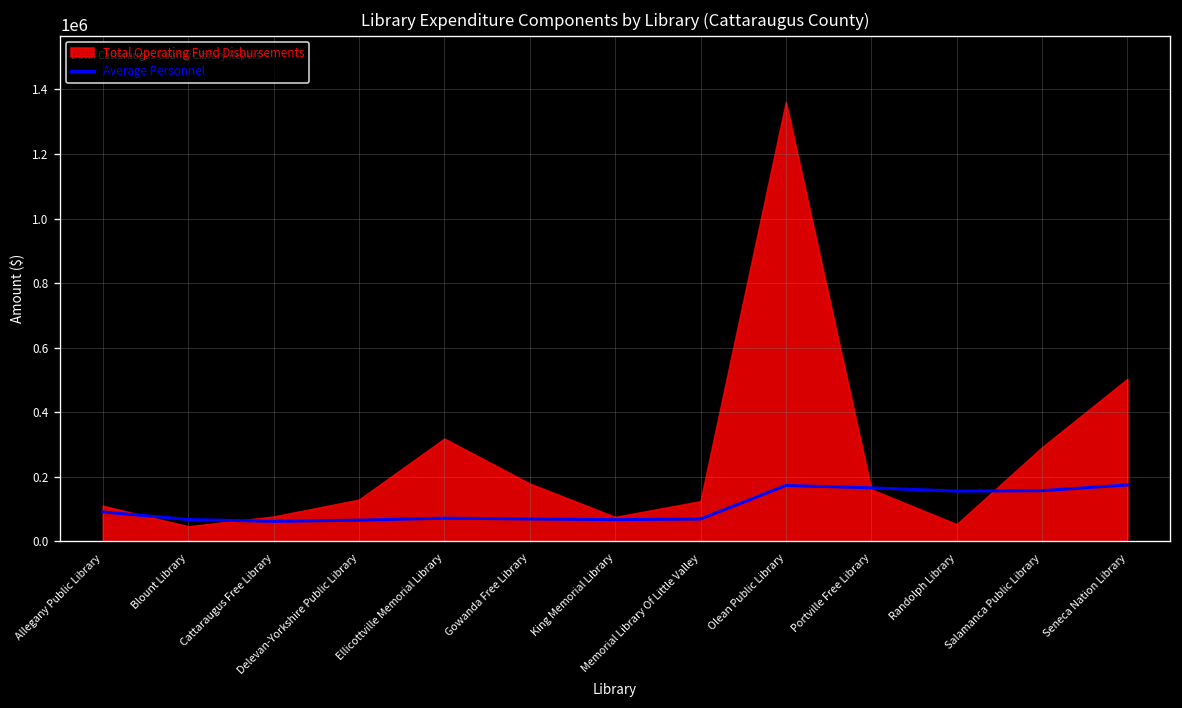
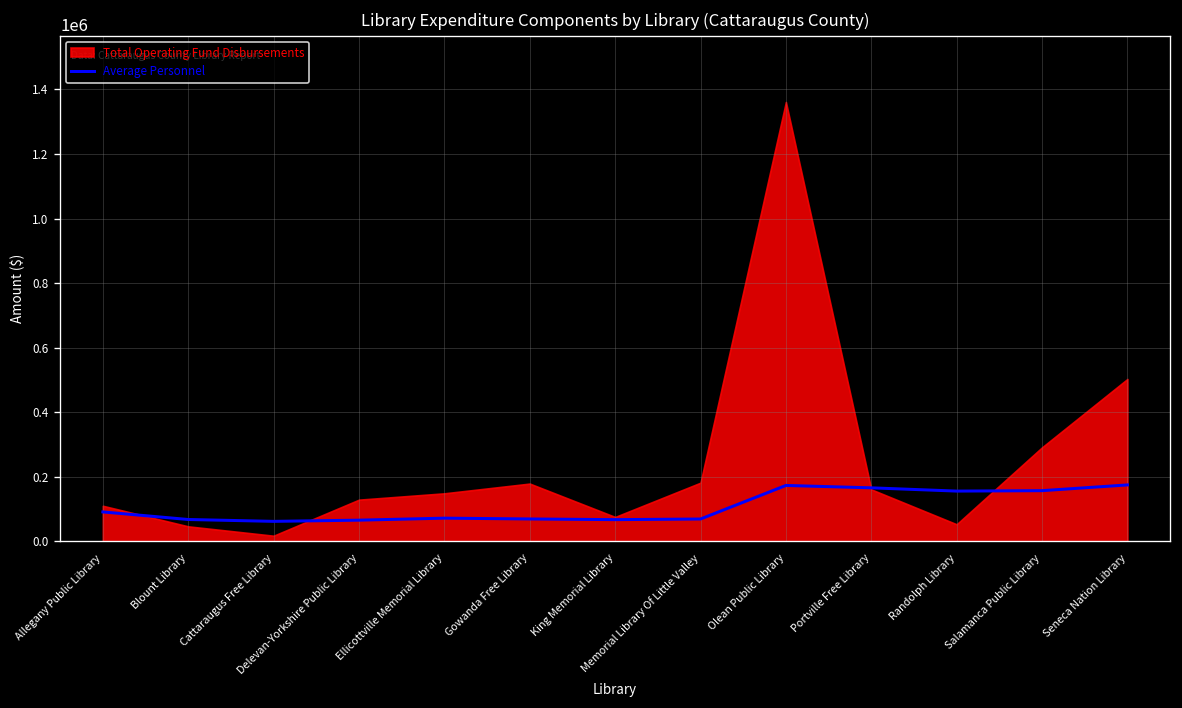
Total Operating Fund Disbursements, Cattaraugus Free Library: 80000 -> 20000
Total Operating Fund Disbursements, Ellicottville Memorial Library: 320000 -> 150000
Total Operating Fund Disbursements, Memorial Library Of Little Valley: 120000 -> 180000
